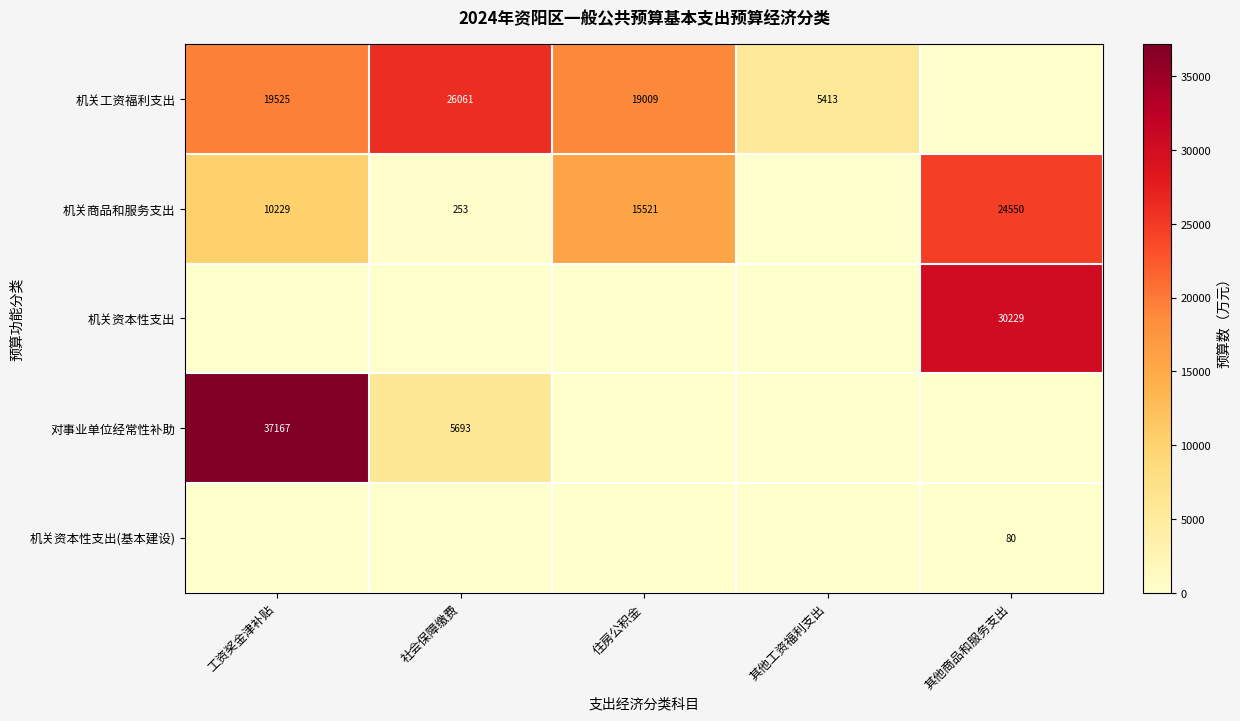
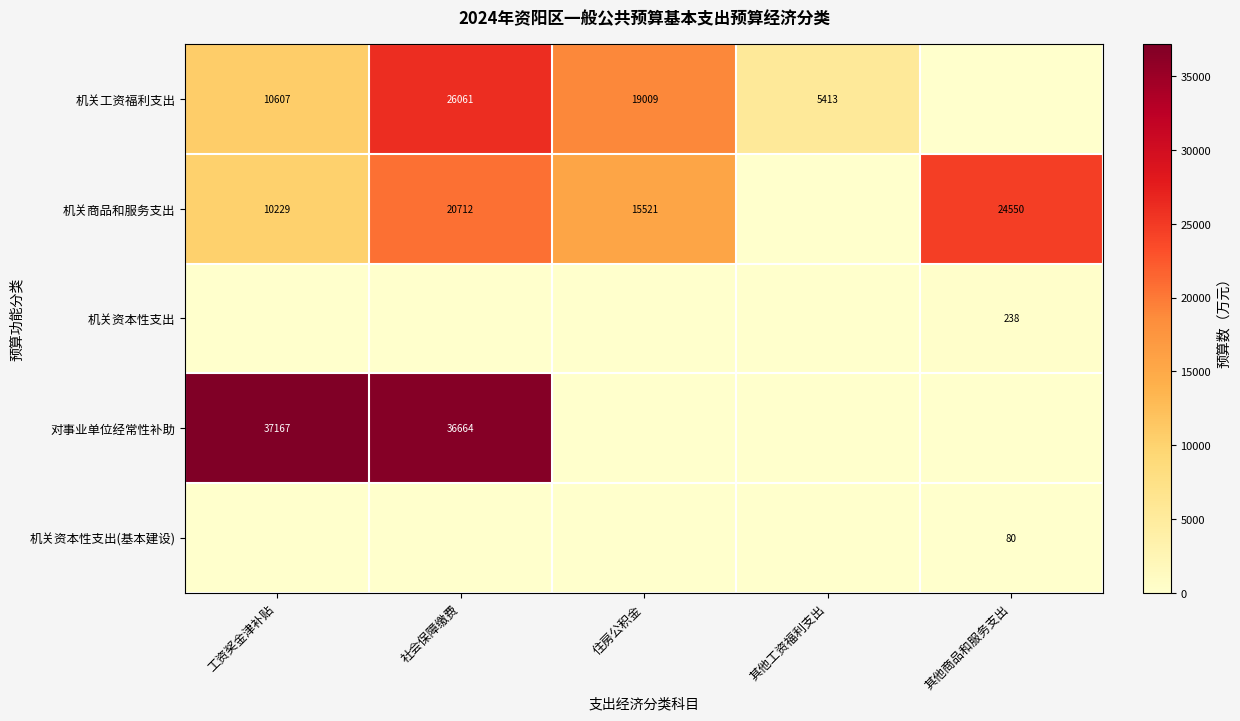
机关工资福利支出, 工资奖金津补贴: 19525 -> 10607
机关商品和服务支出, 社会保障缴费: 253 -> 20712
机关资本性支出, 其他商品和服务支出: 30229 -> 238
对事业单位经常性补助, 社会保障缴费: 5693 -> 36664
